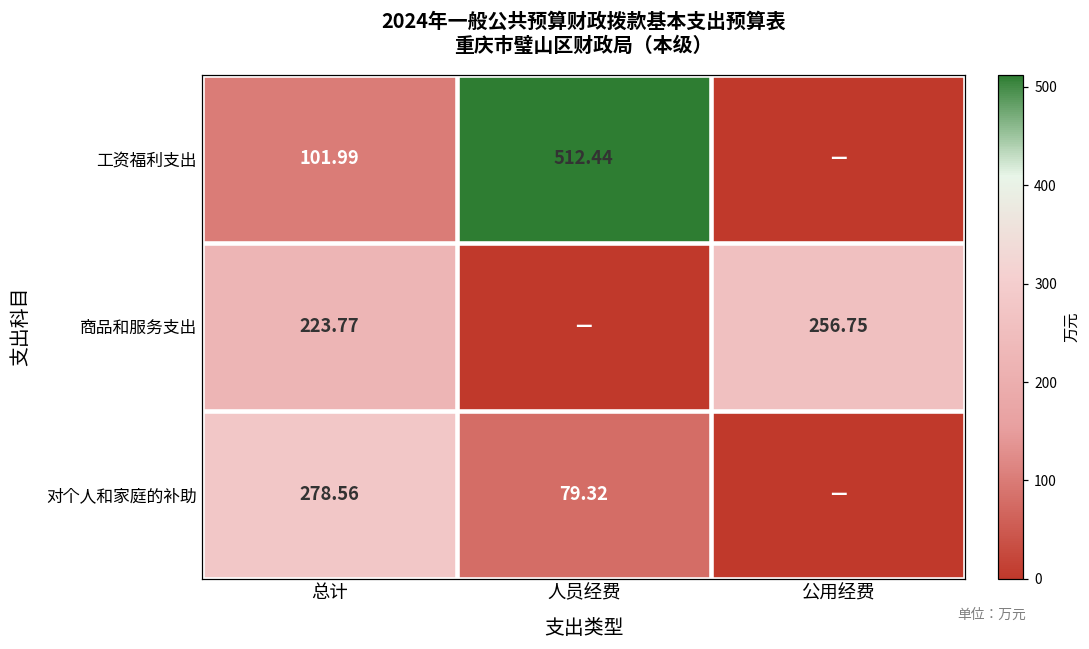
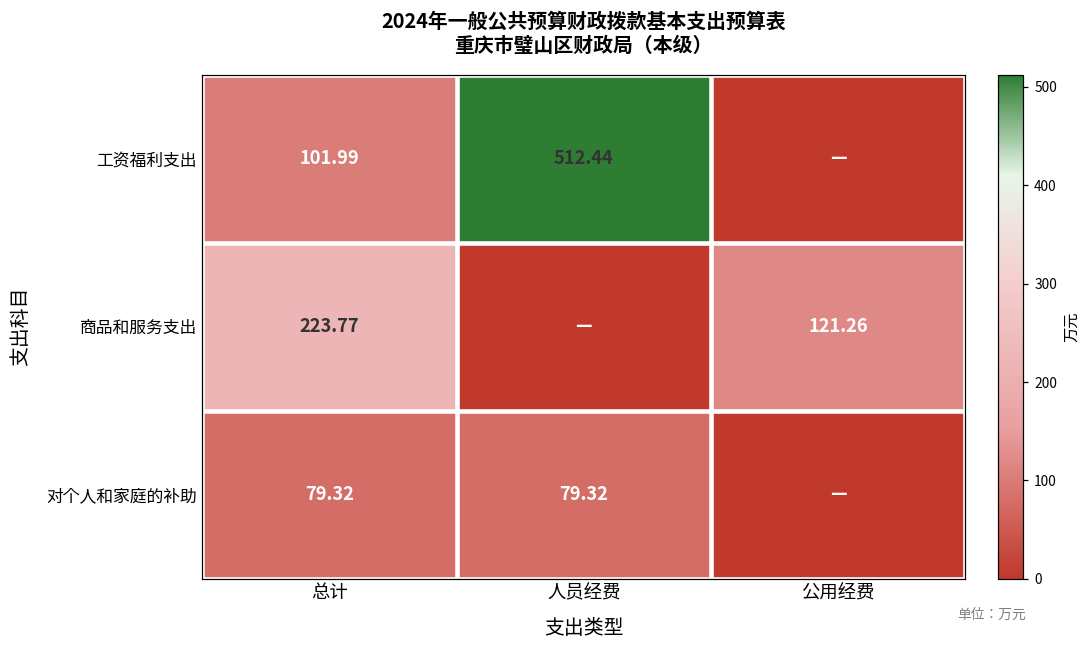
商品和服务支出, 公用经费: 256.75 -> 121.26
对个人和家庭的补助, 总计: 278.56 -> 79.32
